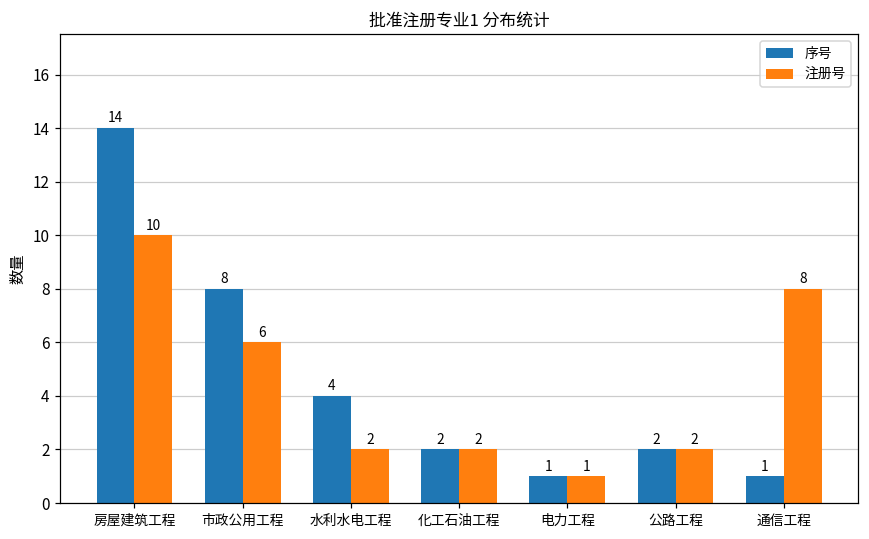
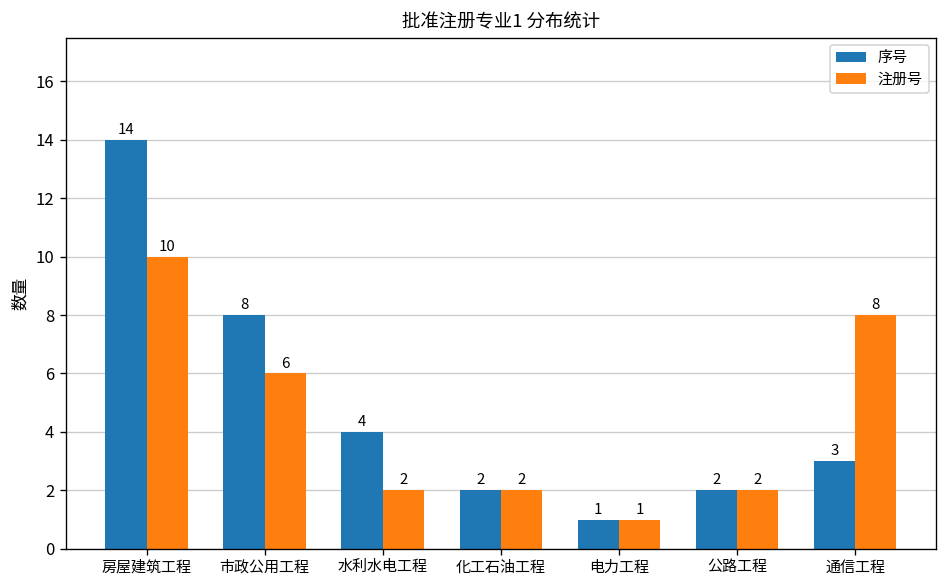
序号, 通信工程: 1 -> 3
